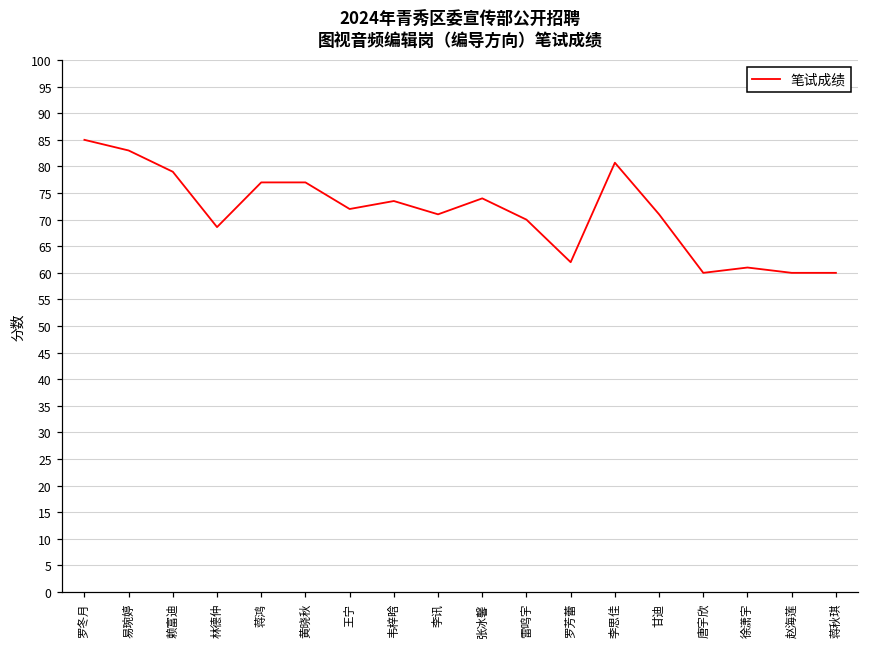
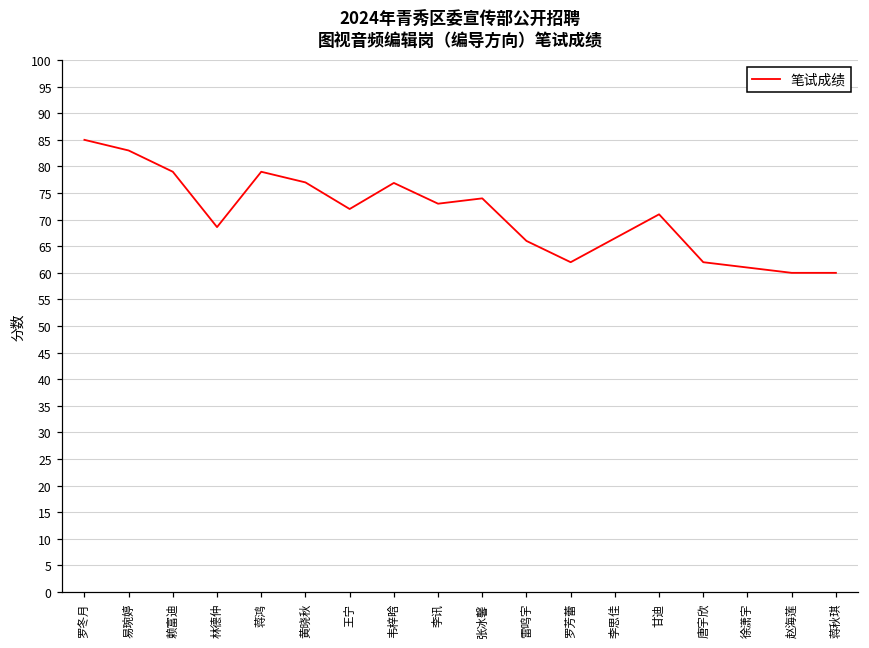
蒋鸿: 77 -> 79
韦梓晗: 74 -> 77
李讯: 71 -> 73
雷鸣宇: 70 -> 66
李思佳: 81 -> 67
唐宇欣: 60 -> 62
